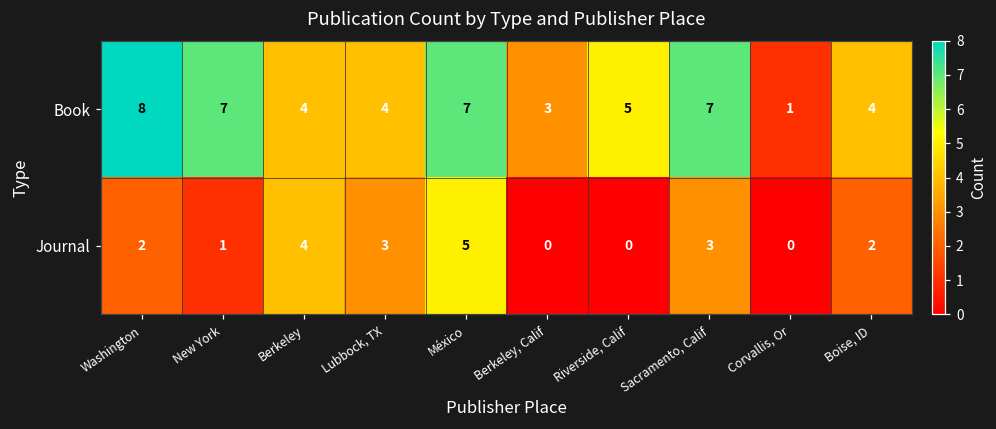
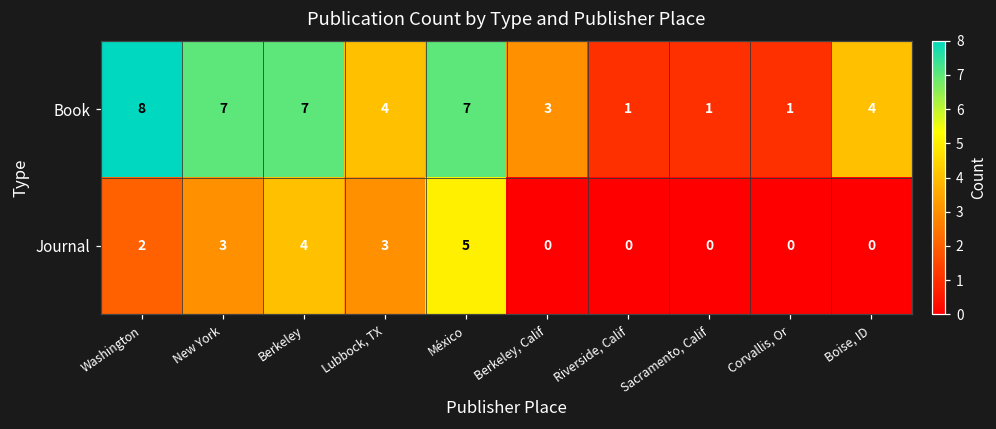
Book, Berkeley: 4 -> 7
Book, Riverside, Calif: 5 -> 1
Book, Sacramento, Calif: 7 -> 1
Journal, New York: 1 -> 3
Journal, Sacramento, Calif: 3 -> 0
Journal, Boise, ID: 2 -> 0
